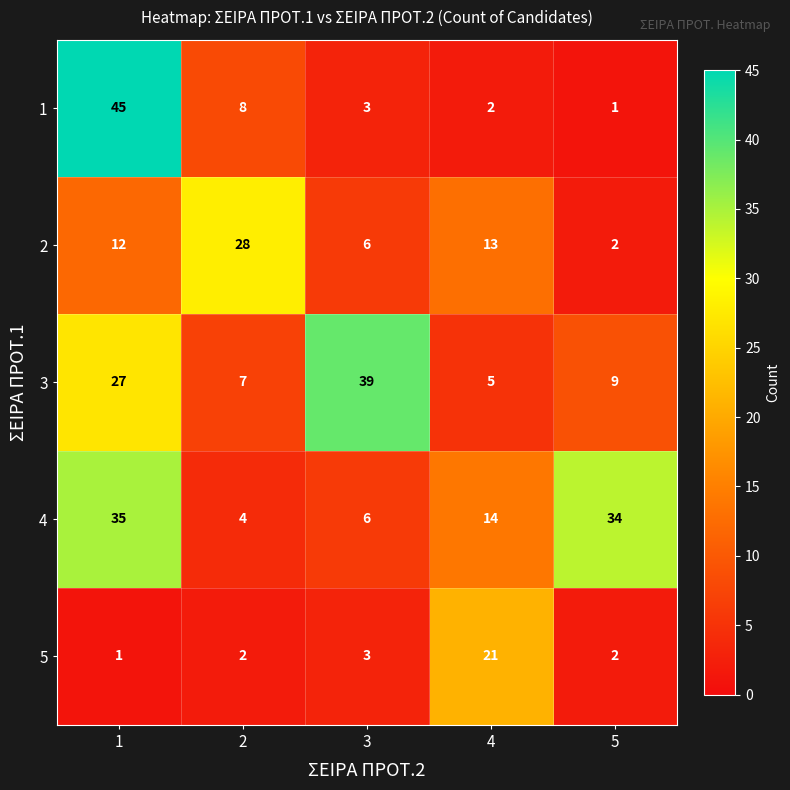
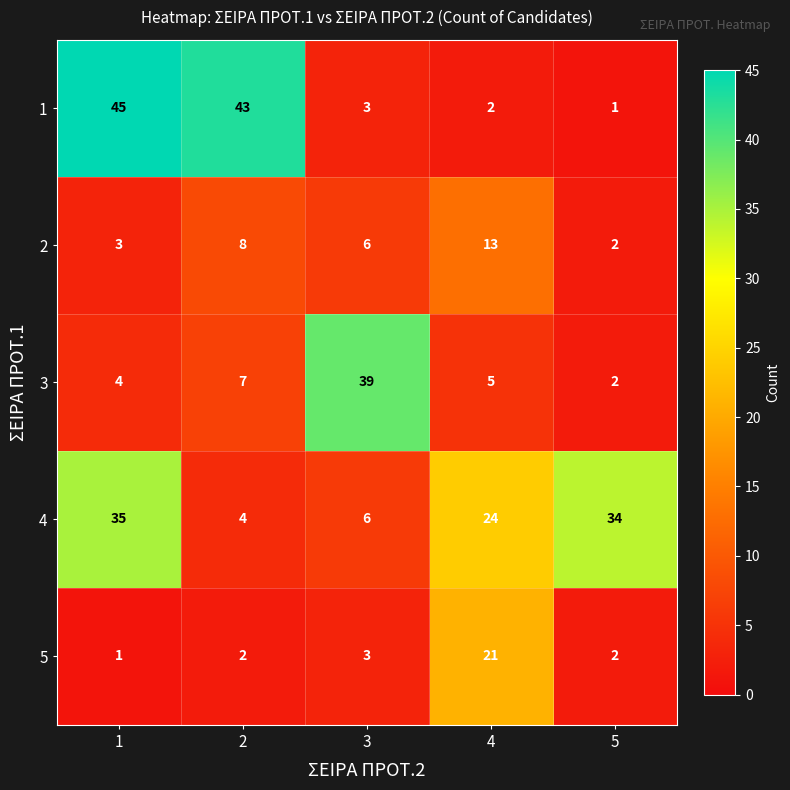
1, 2: 8 -> 43
2, 1: 12 -> 3
2, 2: 28 -> 8
3, 1: 27 -> 4
3, 5: 9 -> 2
4, 4: 14 -> 24
